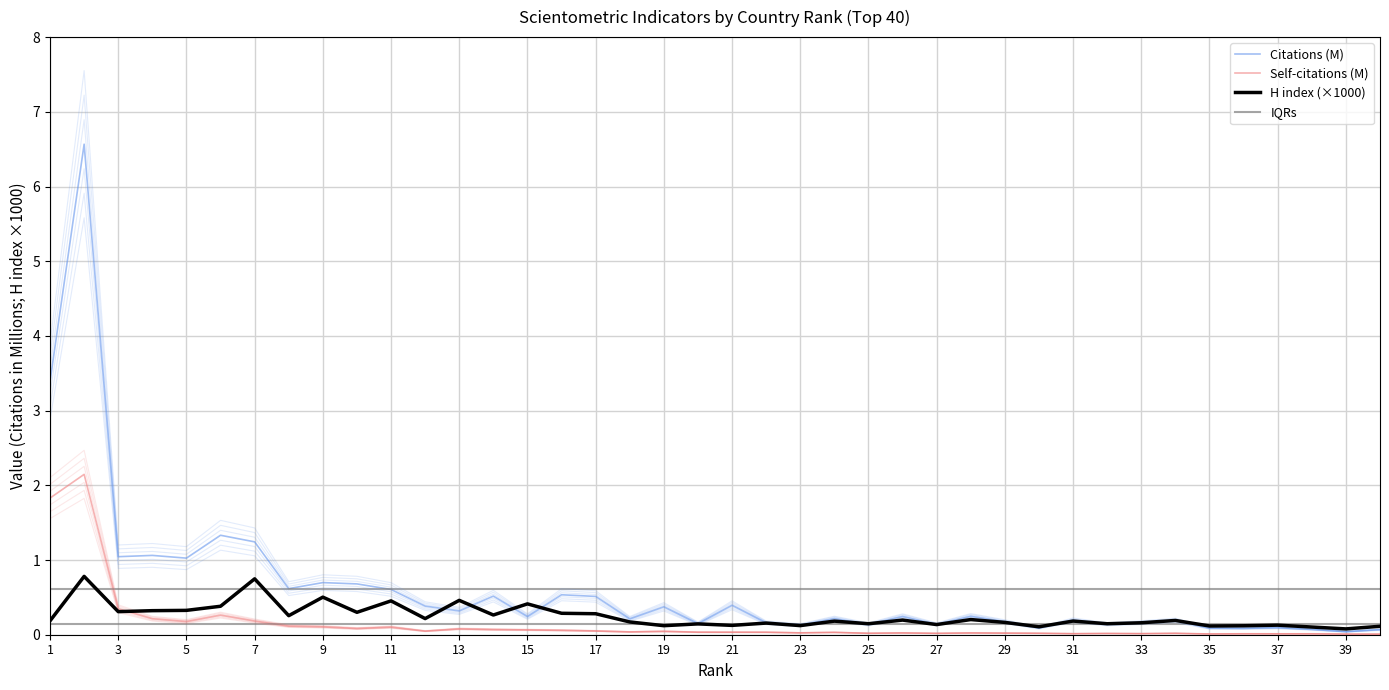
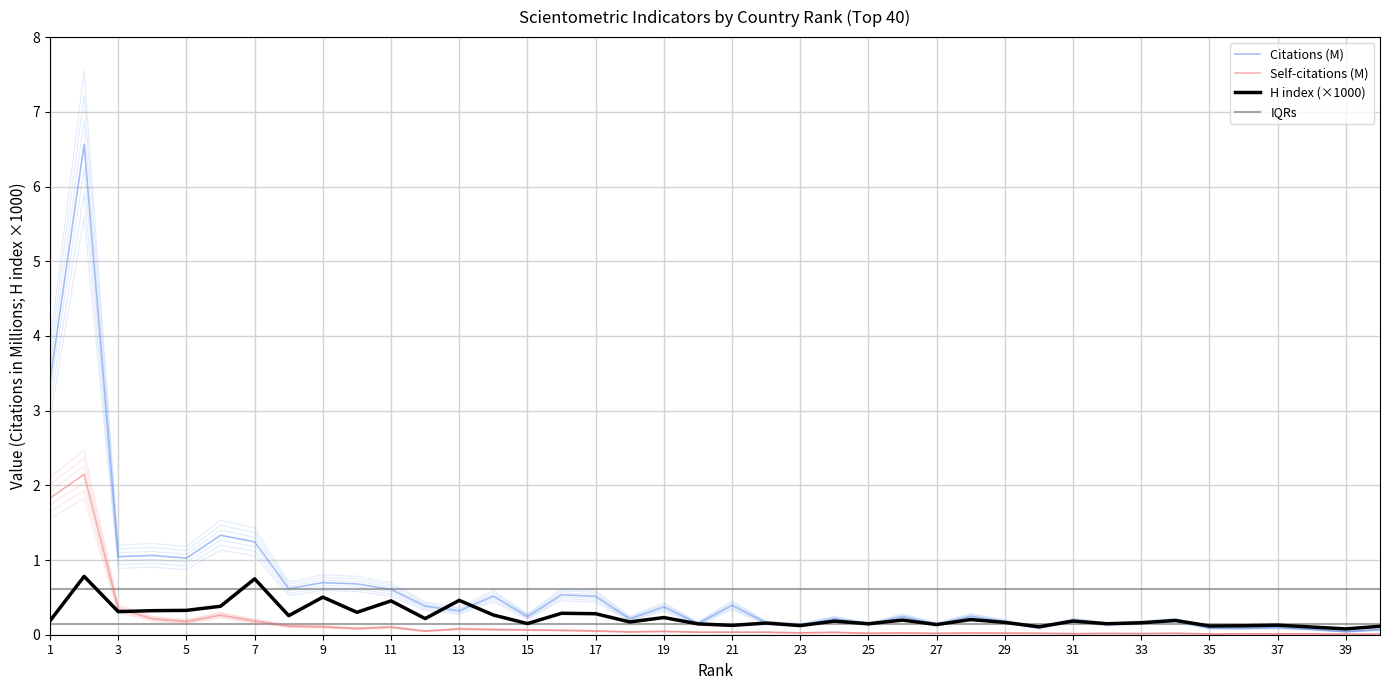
H index (×1000), 15: 0.4 -> 0.1
H index (×1000), 19: 0.1 -> 0.2
